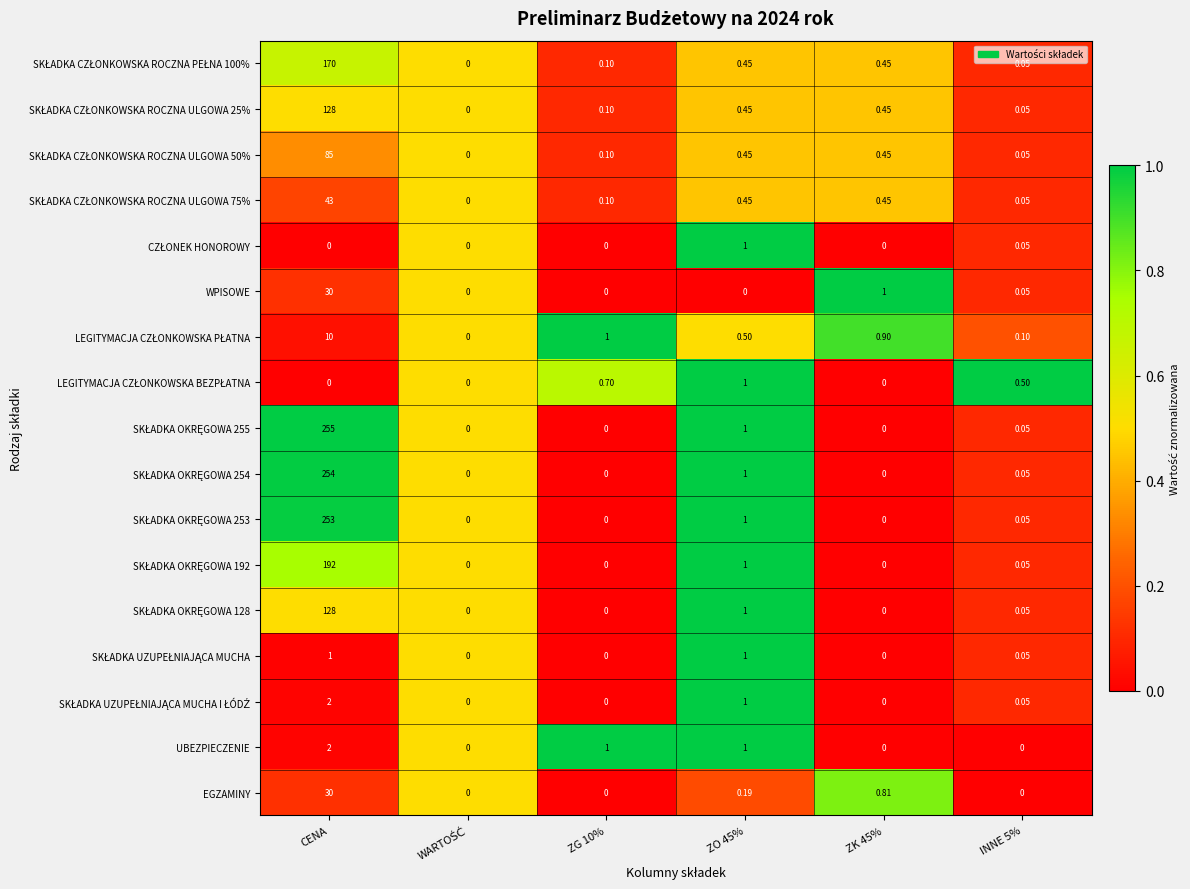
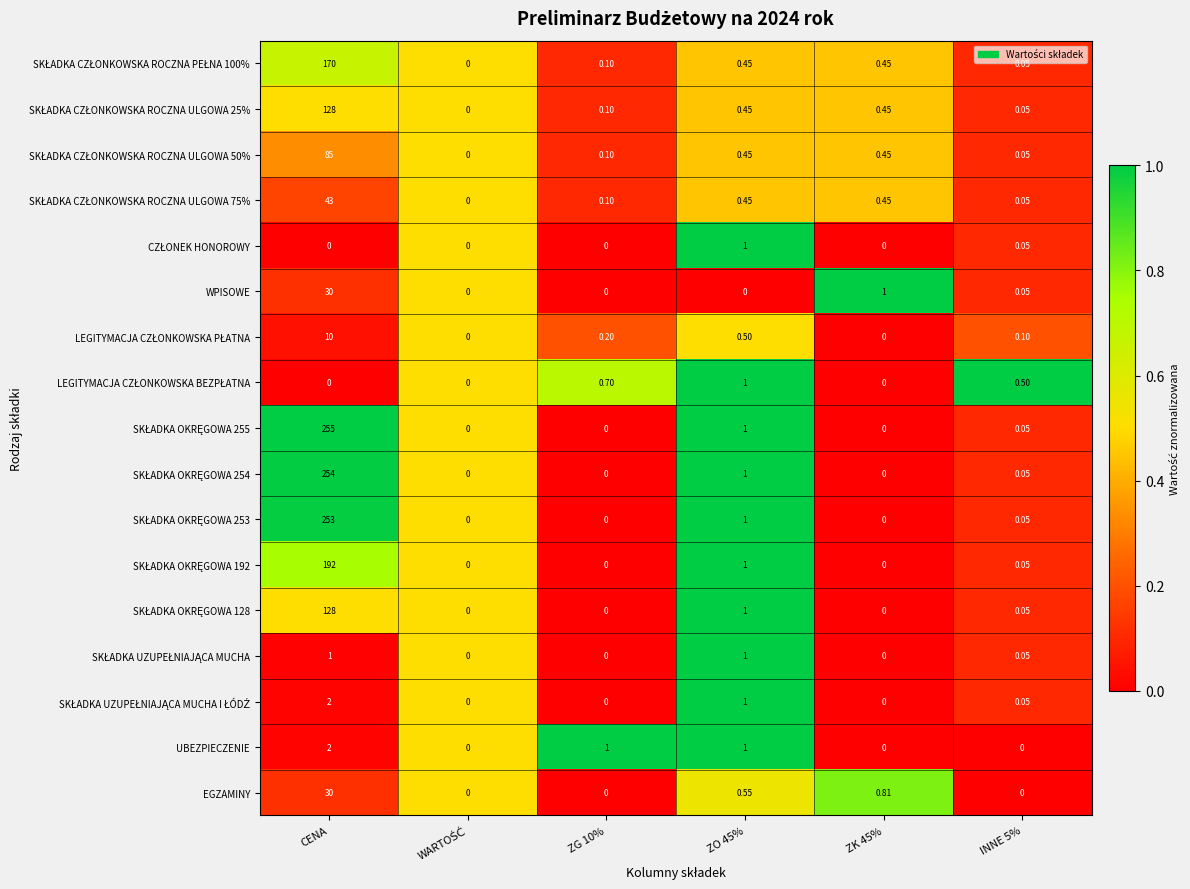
LEGITYMACJA CZŁONKOWSKA PŁATNA, ZG 10%: 1 -> 0.20
LEGITYMACJA CZŁONKOWSKA PŁATNA, ZK 45%: 0.90 -> 0
EGZAMINY, ZO 45%: 0.19 -> 0.55
